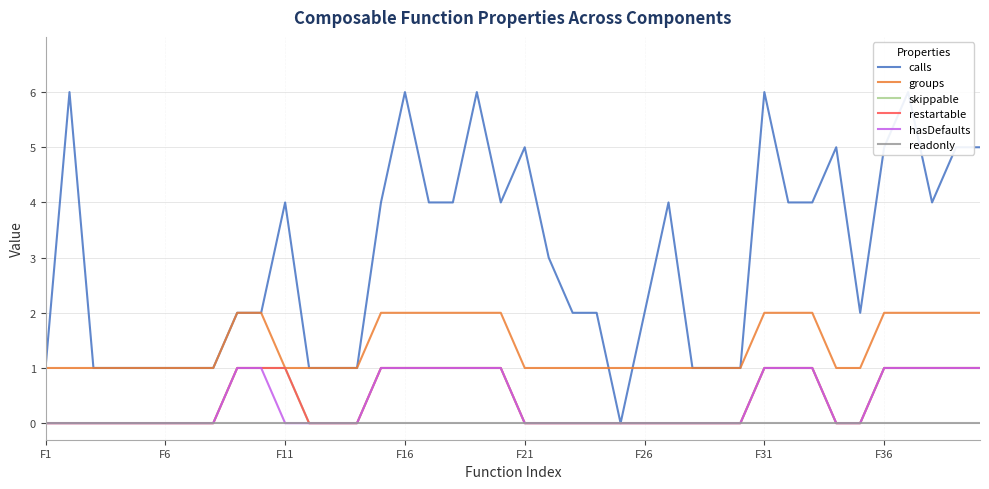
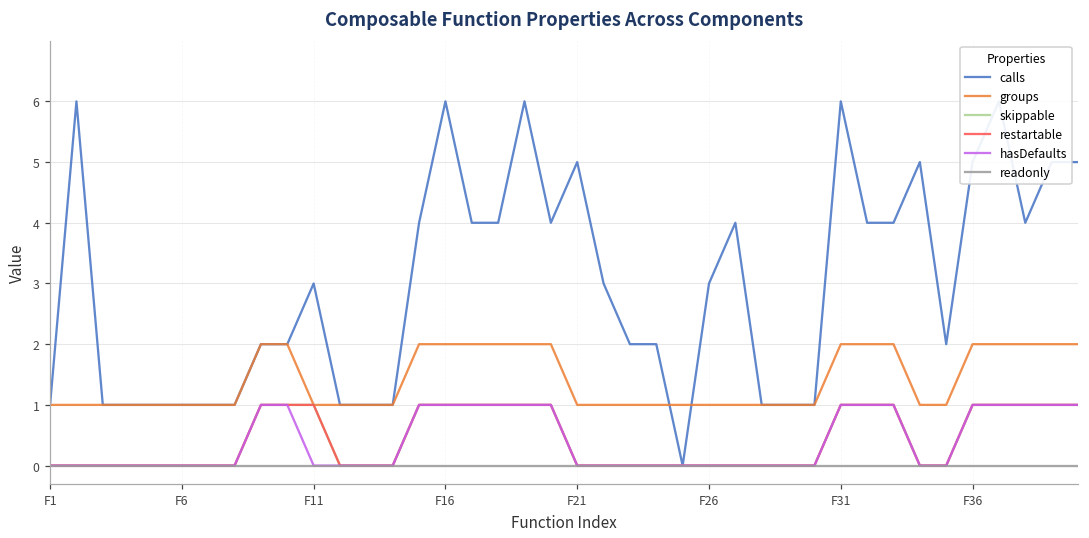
calls, F11: 4 -> 3
calls, F26: 2 -> 3
